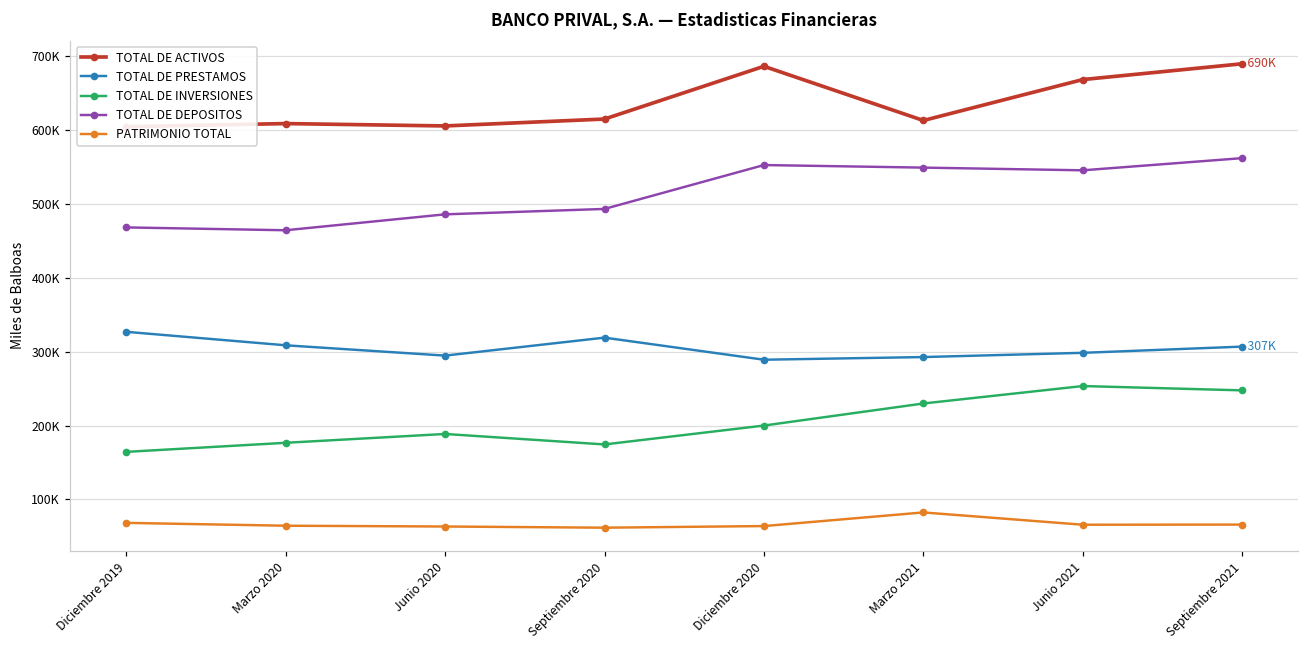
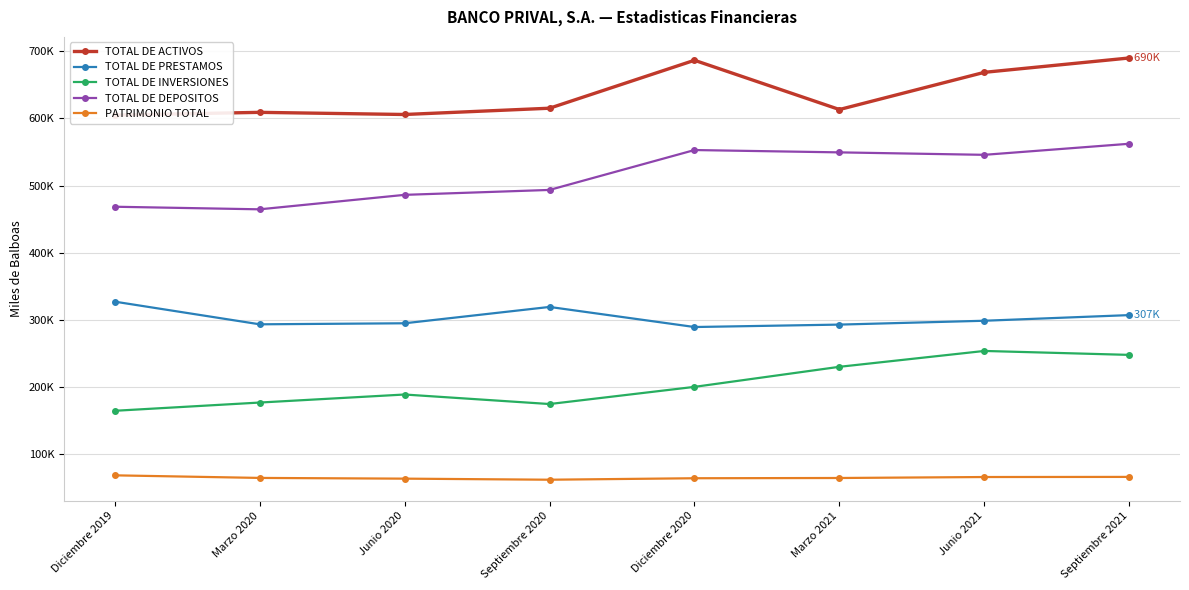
TOTAL DE PRESTAMOS, Marzo 2020: 310000 -> 290000
PATRIMONIO TOTAL, Marzo 2021: 80000 -> 60000
